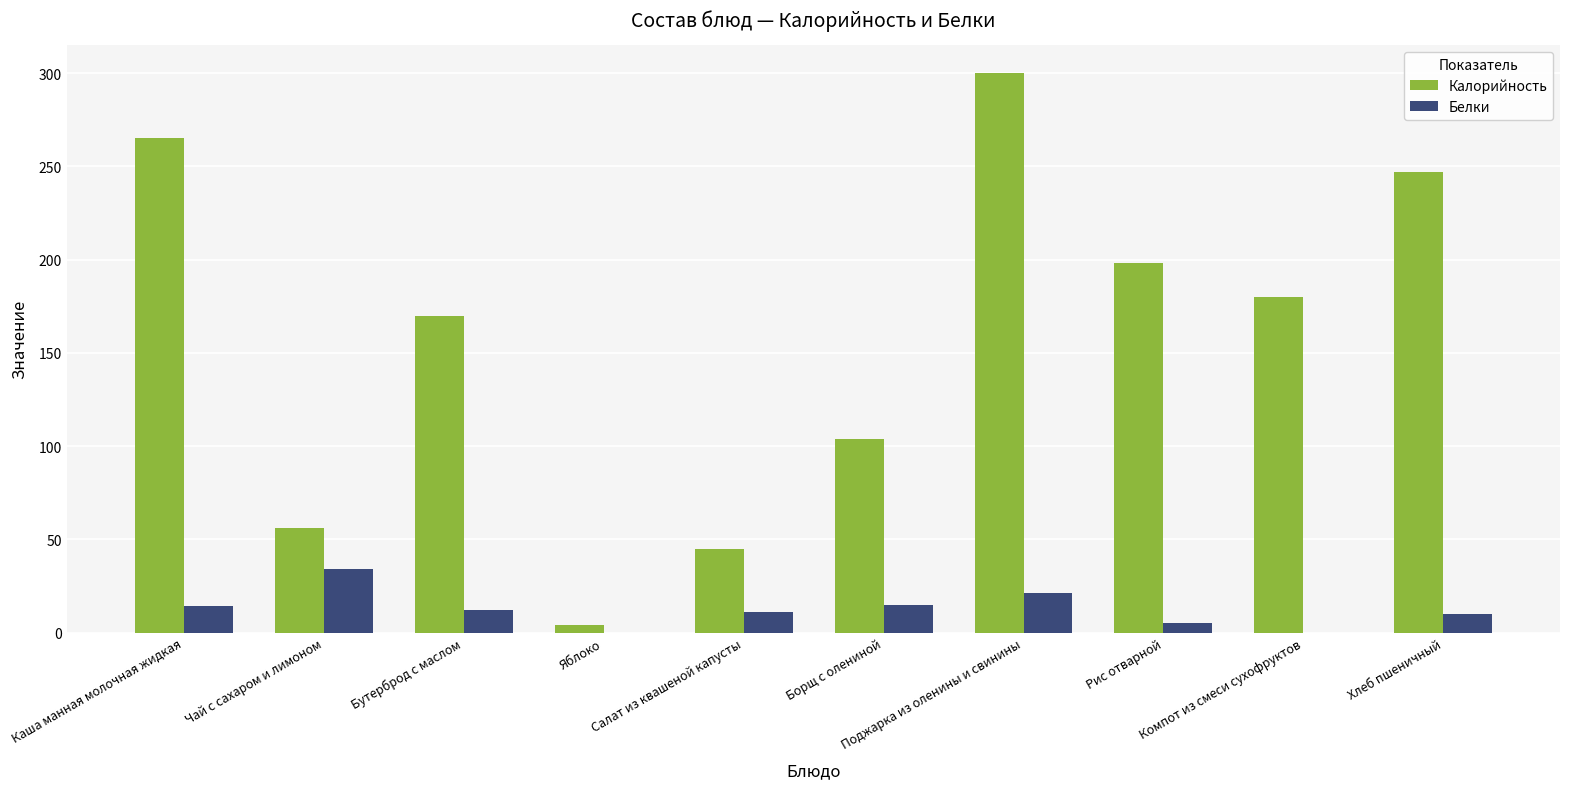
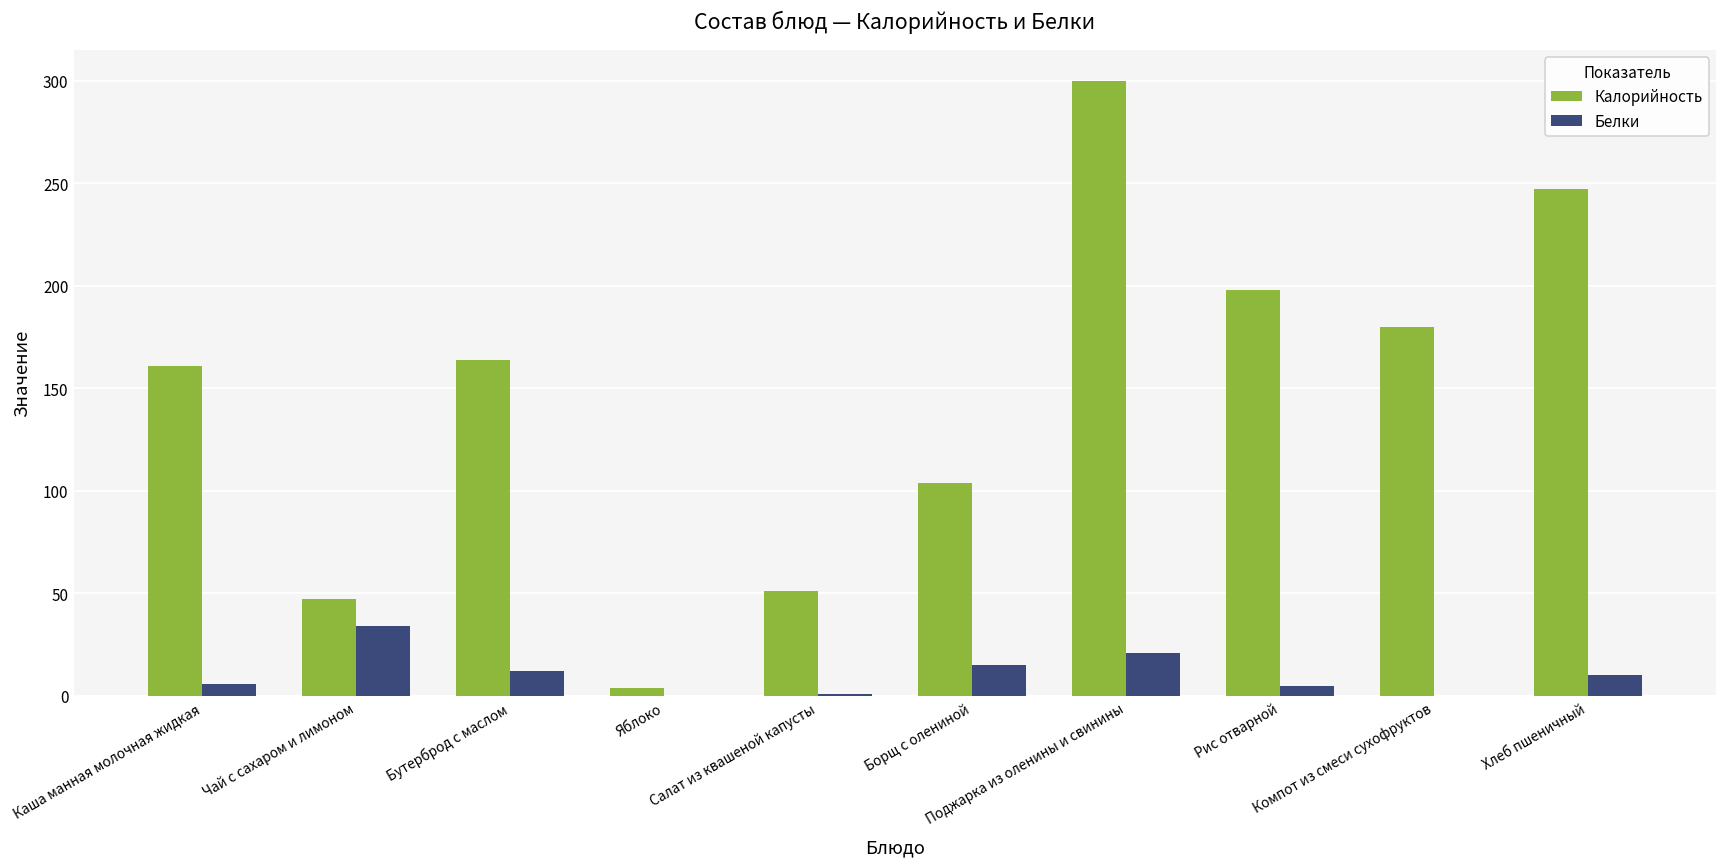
Калорийность, Каша манная молочная жидкая: 265 -> 161
Белки, Каша манная молочная жидкая: 14 -> 6
Калорийность, Чай с сахаром и лимоном: 56 -> 47
Калорийность, Бутерброд с маслом: 170 -> 164
Калорийность, Салат из квашеной капусты: 45 -> 51
Белки, Салат из квашеной капусты: 11 -> 1
